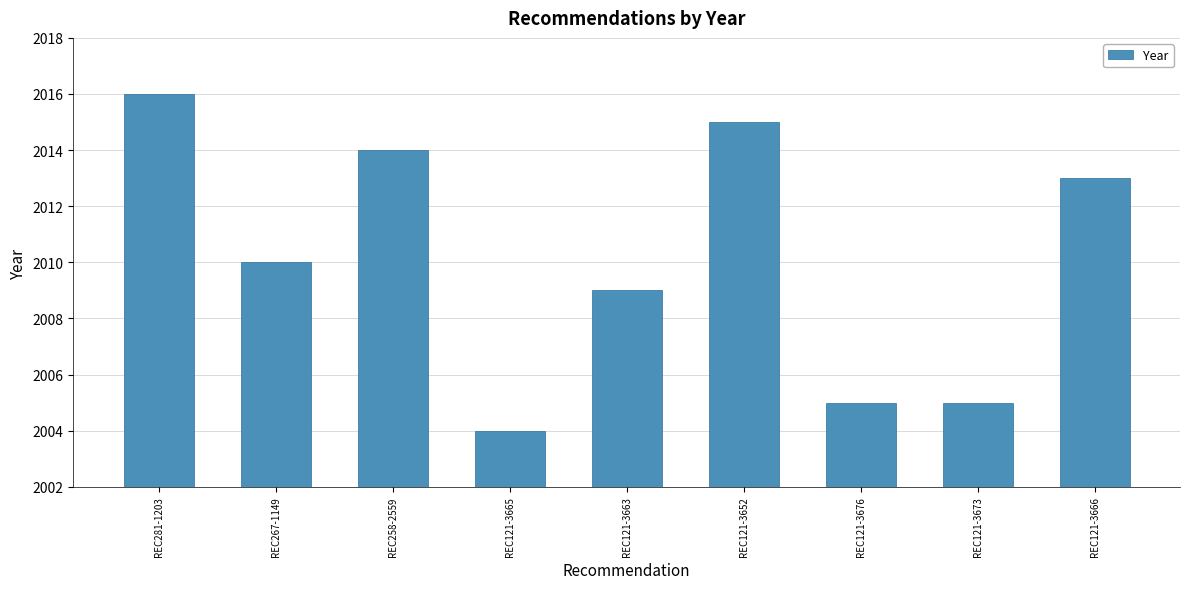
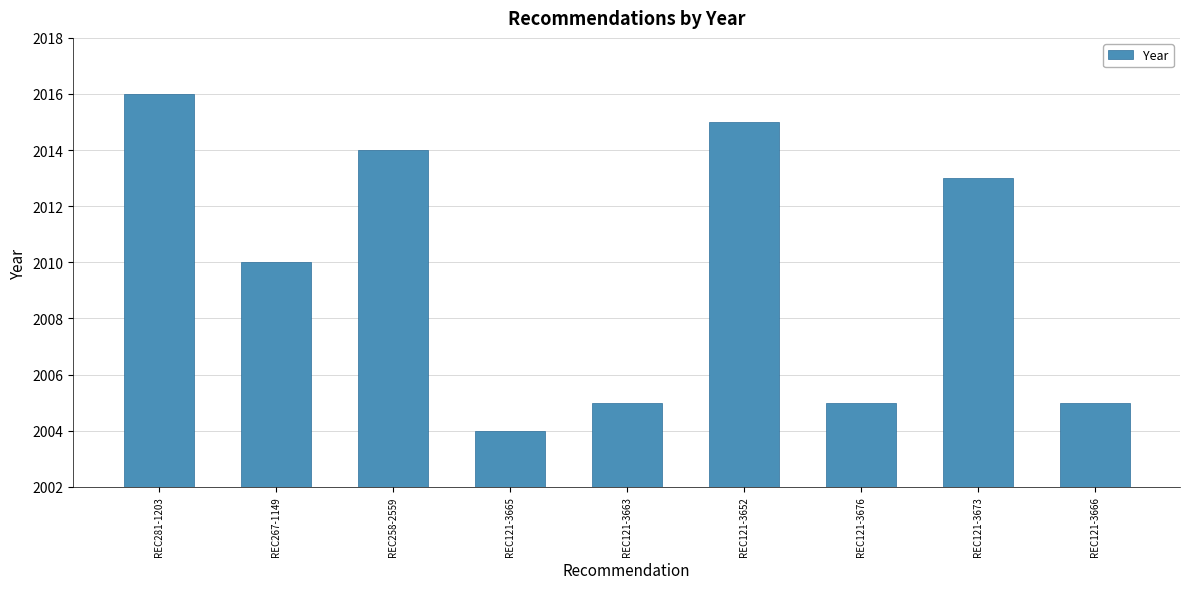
REC121-3663: 2009 -> 2005
REC121-3673: 2005 -> 2013
REC121-3666: 2013 -> 2005
